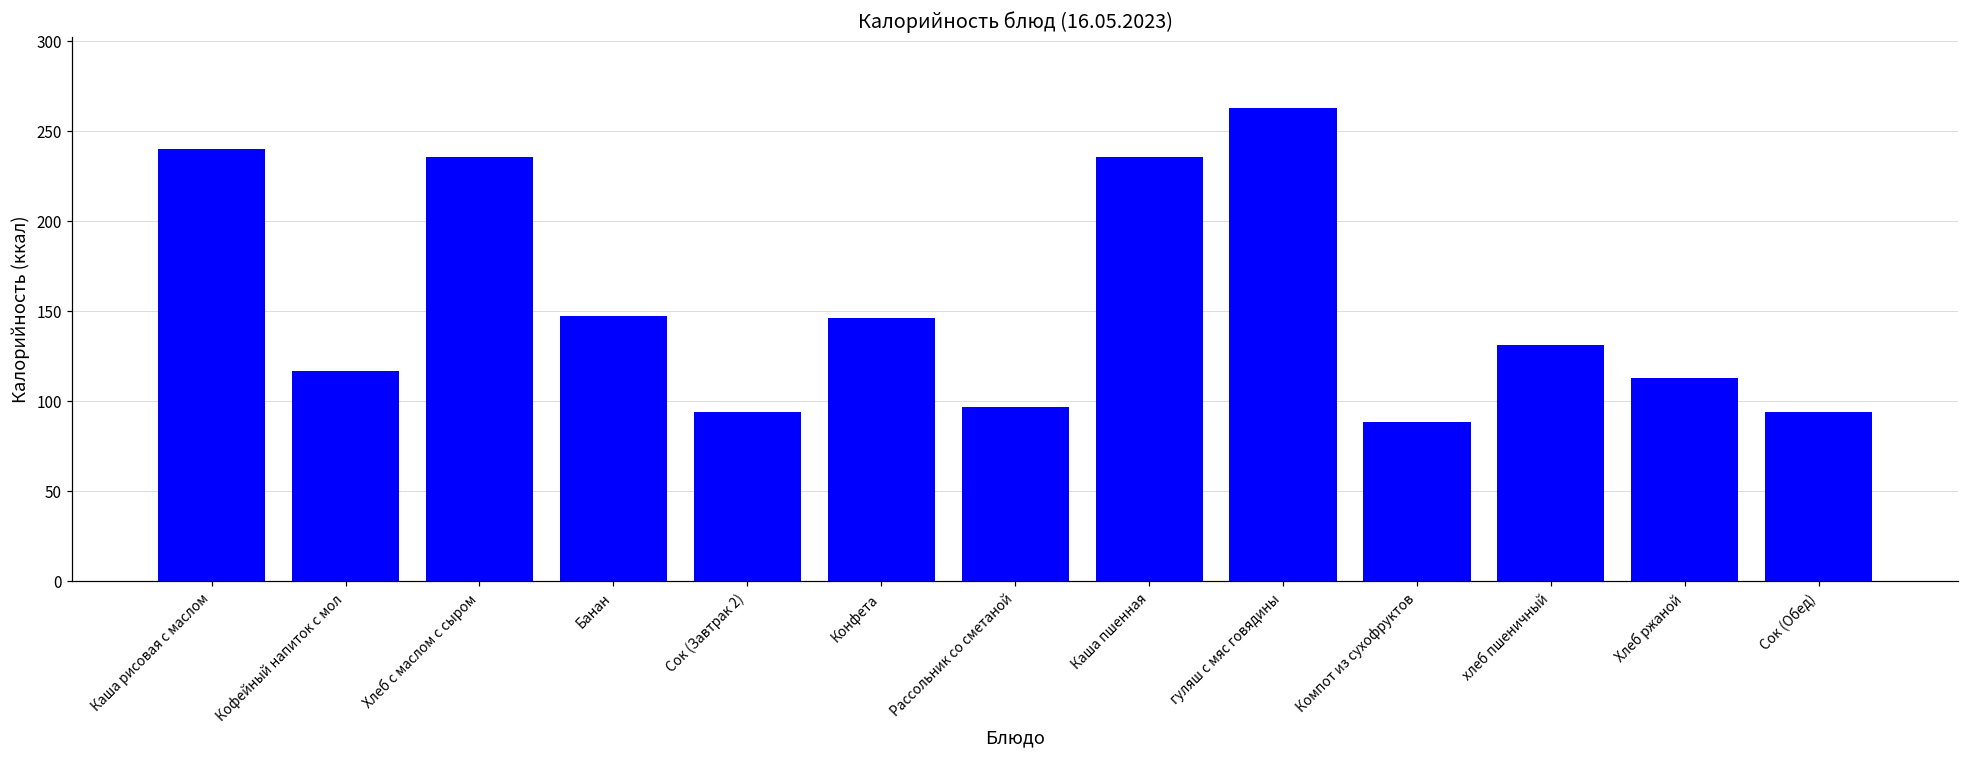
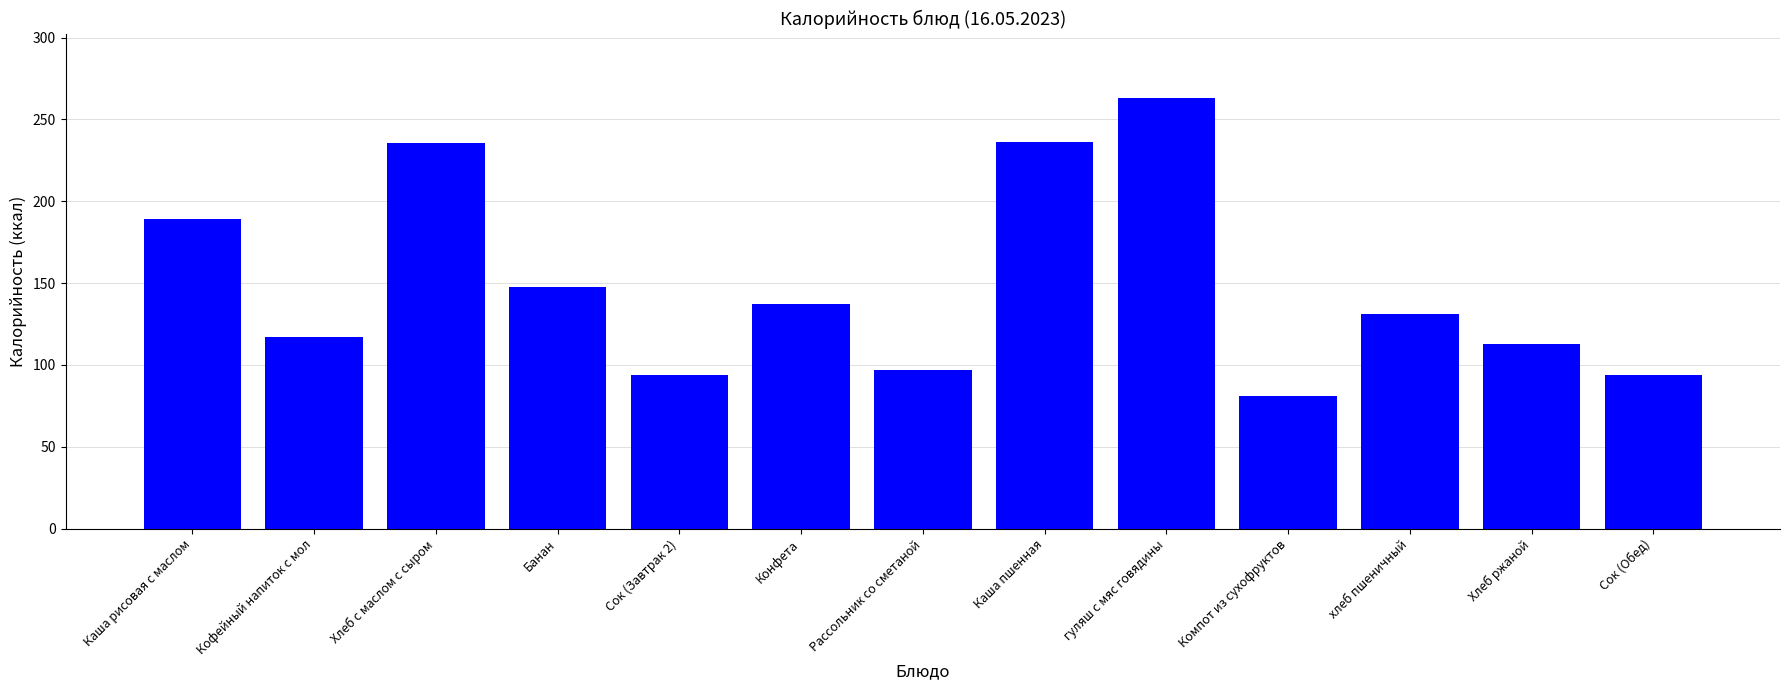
Каша рисовая с маслом: 240 -> 189
Конфета: 146 -> 137
Компот из сухофруктов: 89 -> 81
